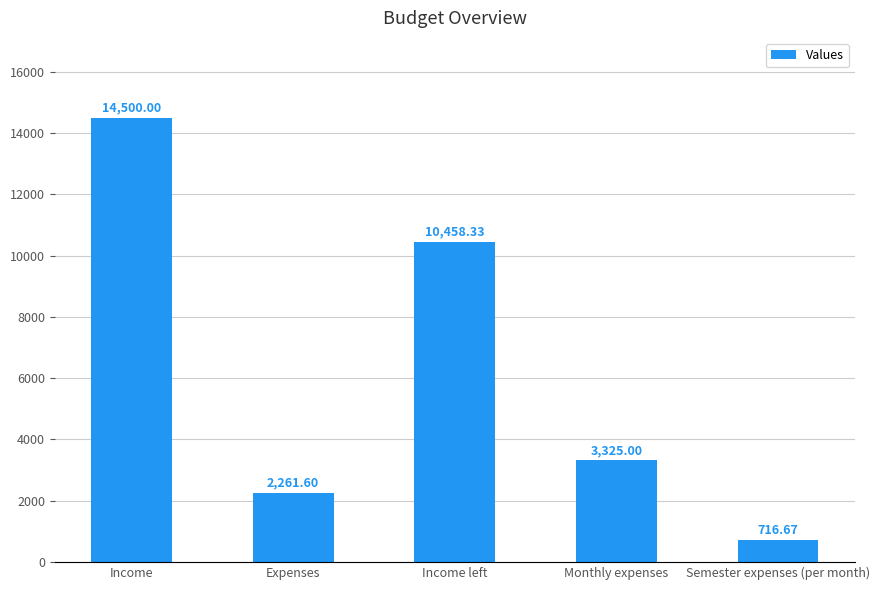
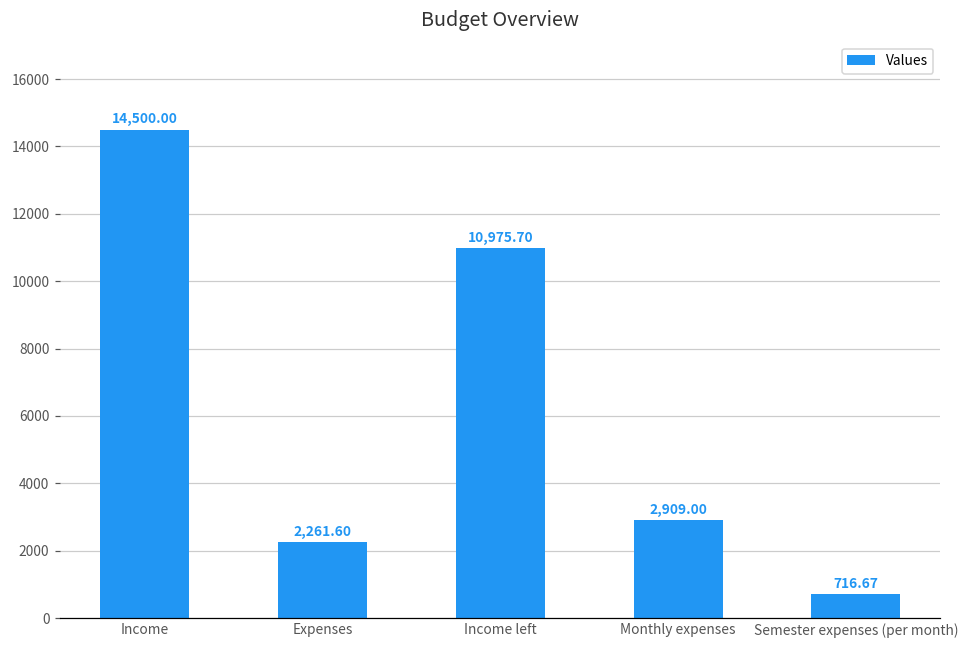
Income left: 10,458.33 -> 10,975.70
Monthly expenses: 3,325.00 -> 2,909.00
